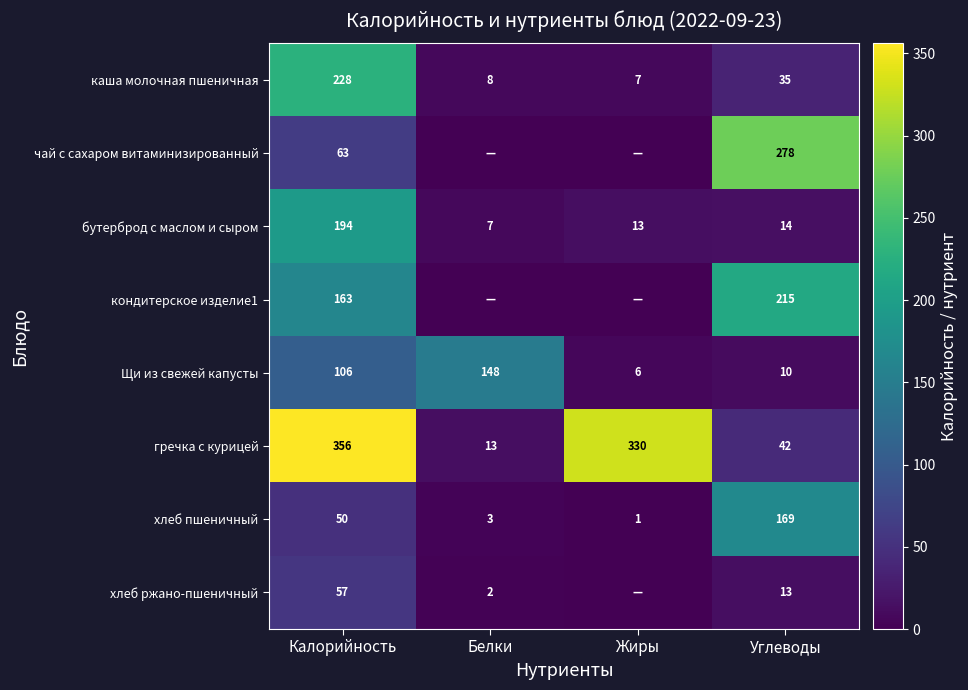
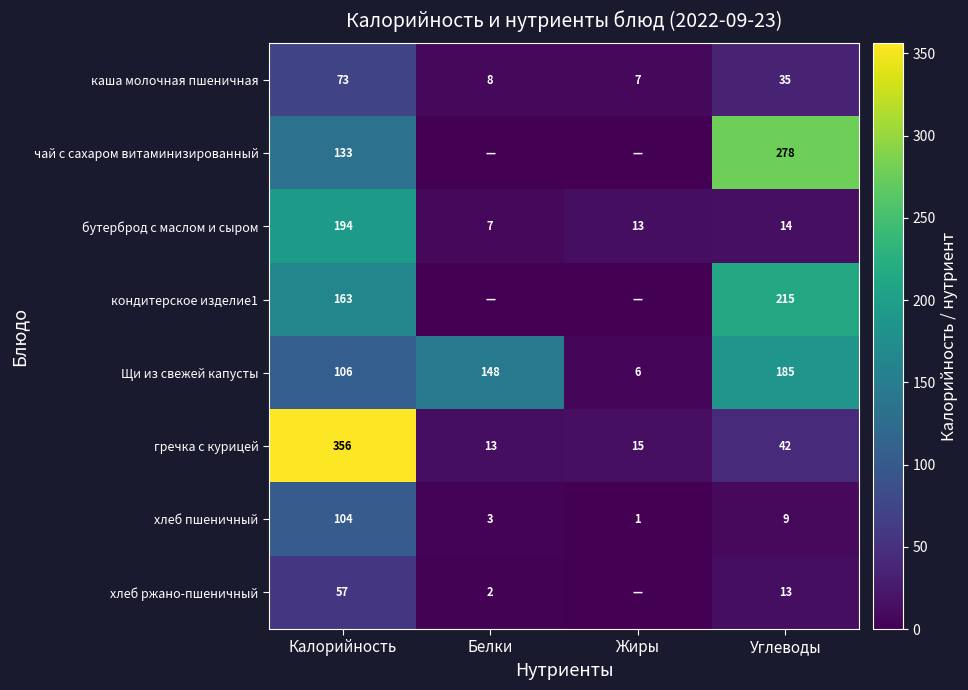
каша молочная пшеничная, Калорийность: 228 -> 73
чай с сахаром витаминизированный, Калорийность: 63 -> 133
Щи из свежей капусты, Углеводы: 10 -> 185
гречка с курицей, Жиры: 330 -> 15
хлеб пшеничный, Калорийность: 50 -> 104
хлеб пшеничный, Углеводы: 169 -> 9
